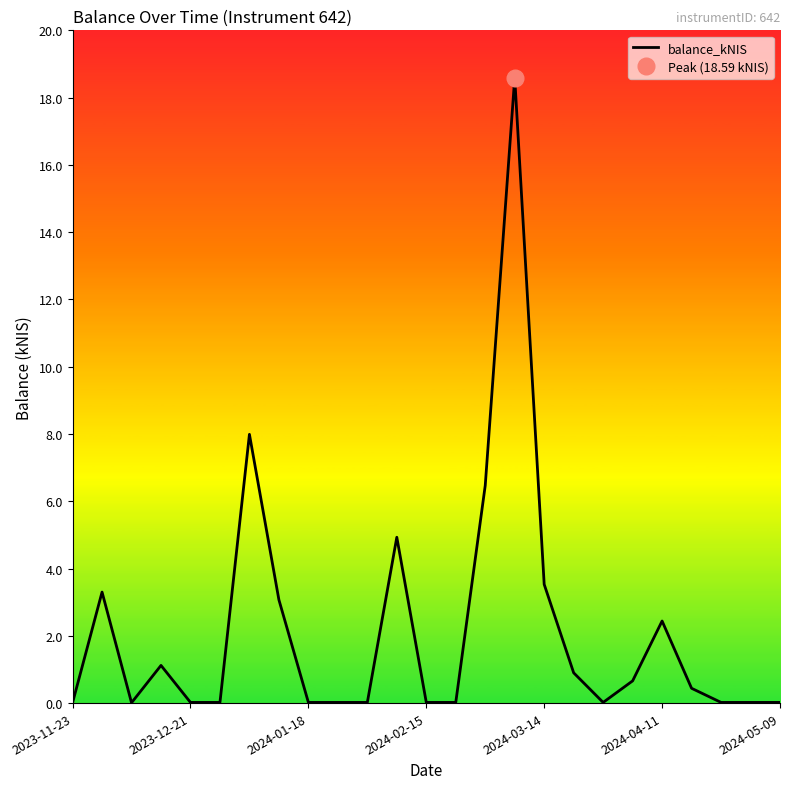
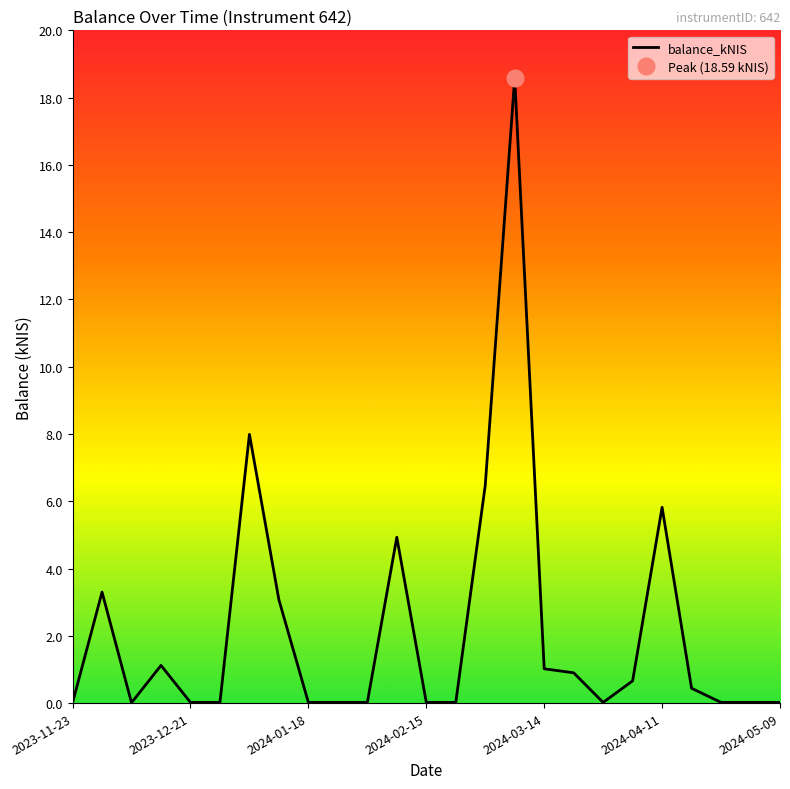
balance_kNIS, 2024-03-14: 3.5 -> 1.0
balance_kNIS, 2024-04-11: 2.4 -> 5.8
